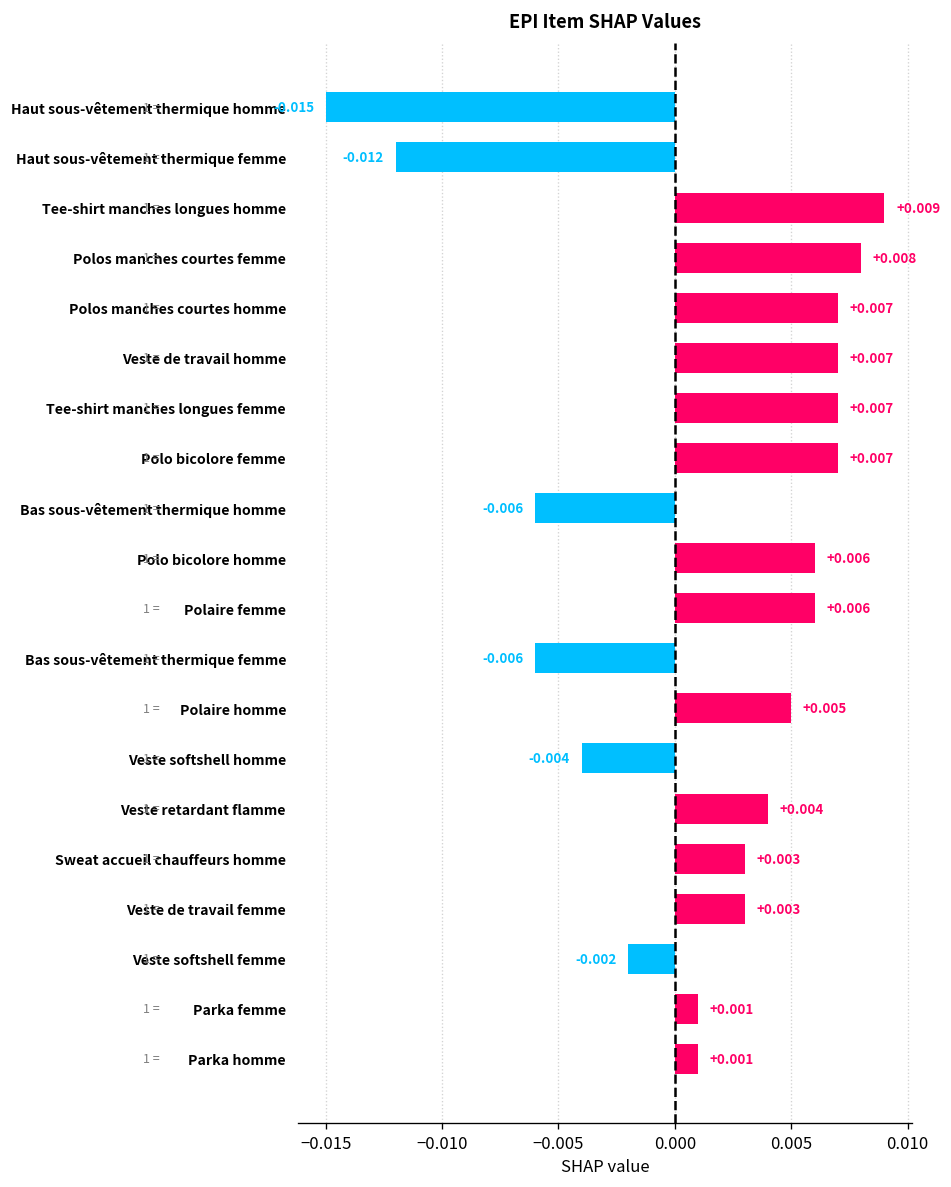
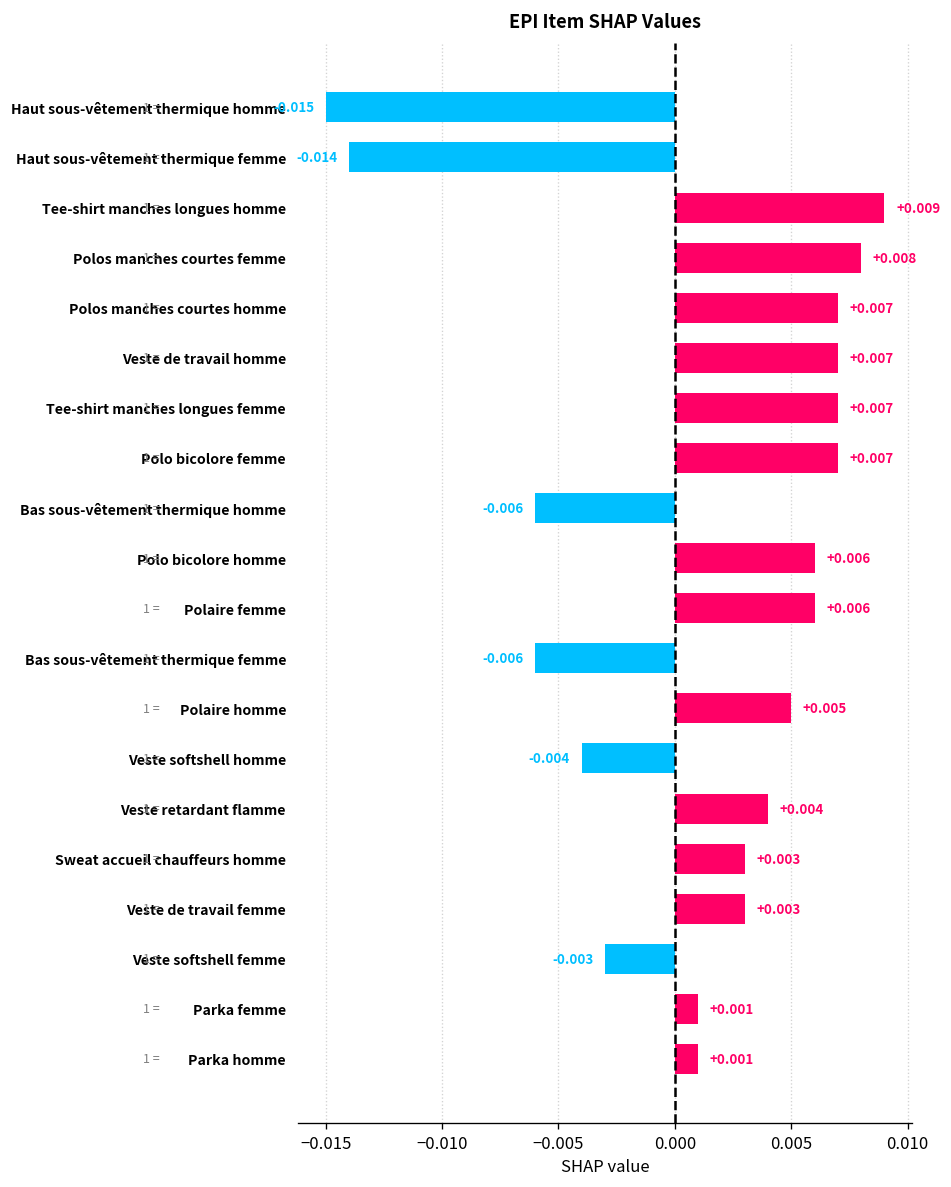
Haut sous-vêtement thermique femme: -0.012 -> -0.014
Veste softshell femme: -0.002 -> -0.003
